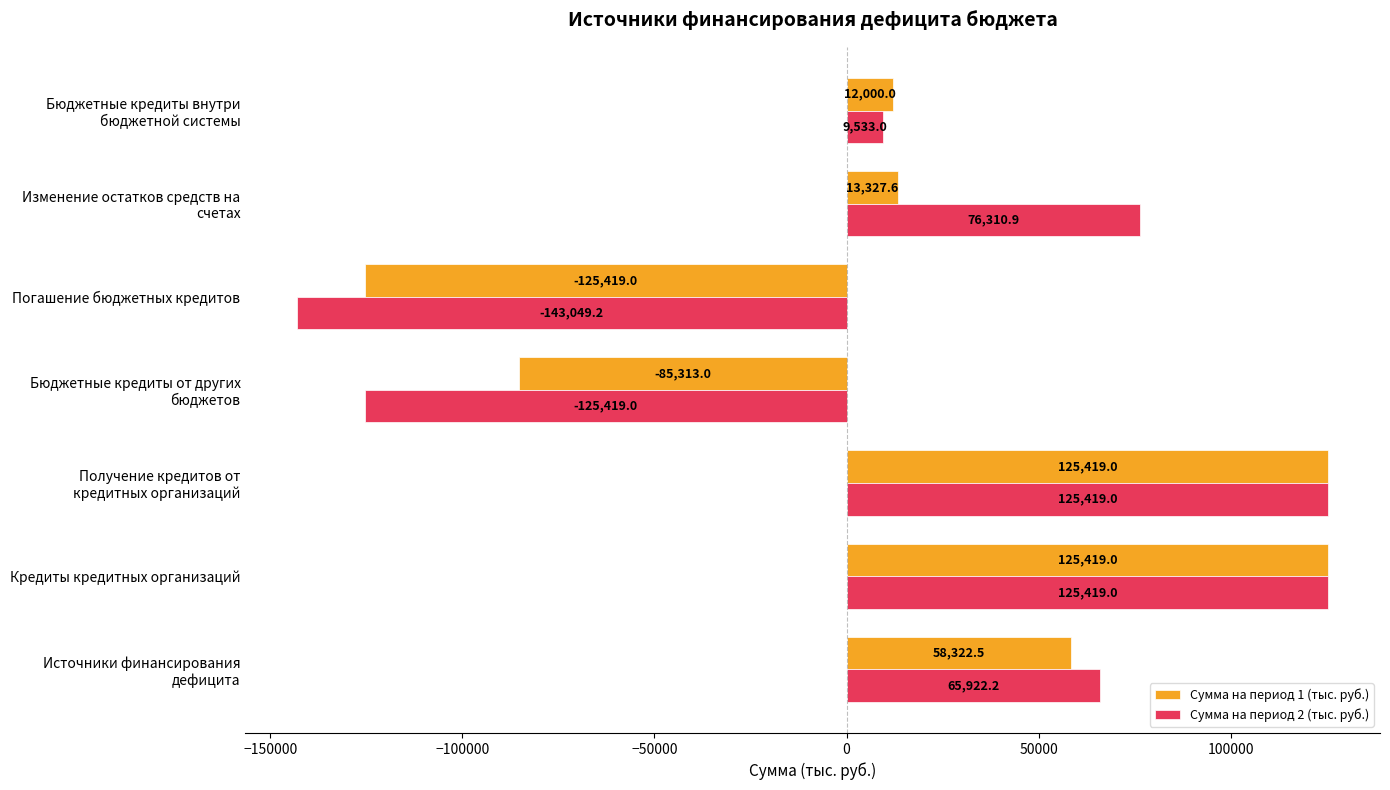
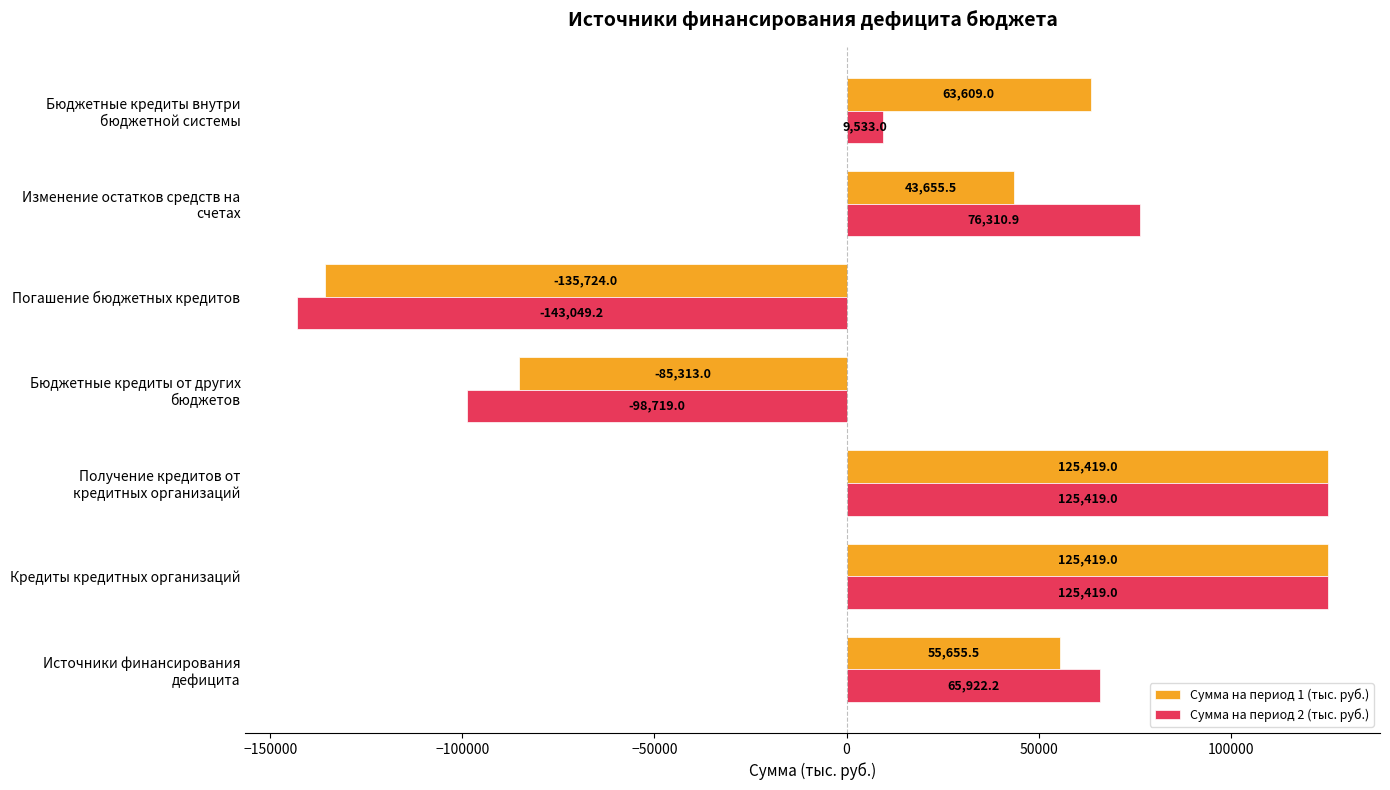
Сумма на период 1 (тыс. руб.), Бюджетные кредиты внутри бюджетной системы: 12,000.0 -> 63,609.0
Сумма на период 1 (тыс. руб.), Изменение остатков средств на счетах: 13,327.6 -> 43,655.5
Сумма на период 1 (тыс. руб.), Погашение бюджетных кредитов: -125,419.0 -> -135,724.0
Сумма на период 2 (тыс. руб.), Бюджетные кредиты от других бюджетов: -125,419.0 -> -98,719.0
Сумма на период 1 (тыс. руб.), Источники финансирования дефицита: 58,322.5 -> 55,655.5
